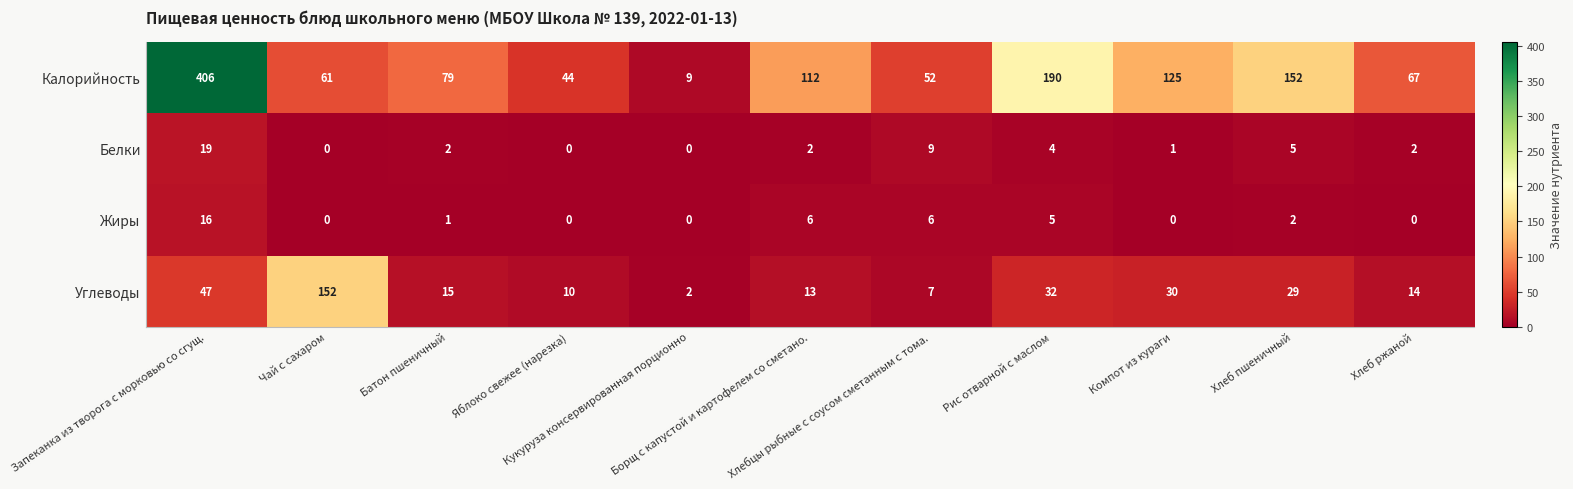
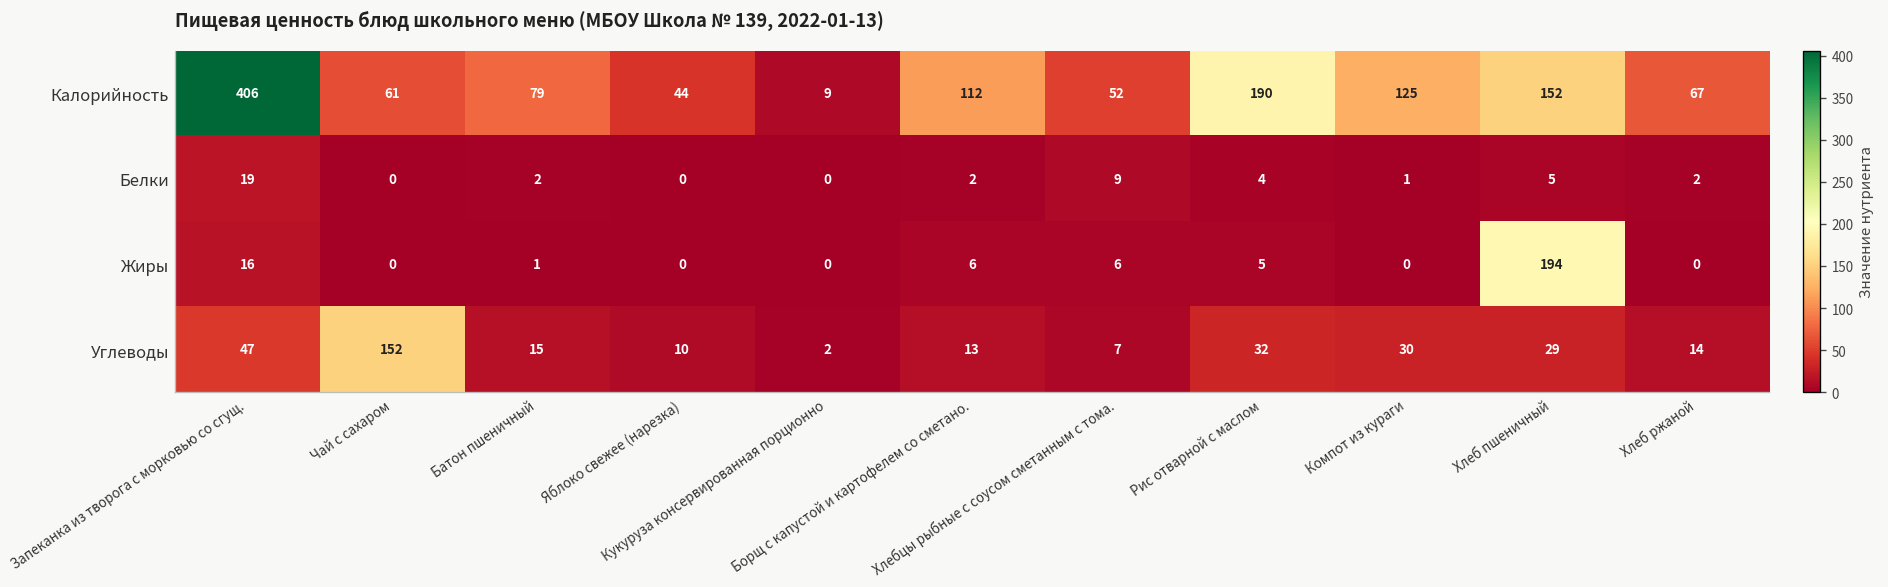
Жиры, Хлеб пшеничный: 2 -> 194
